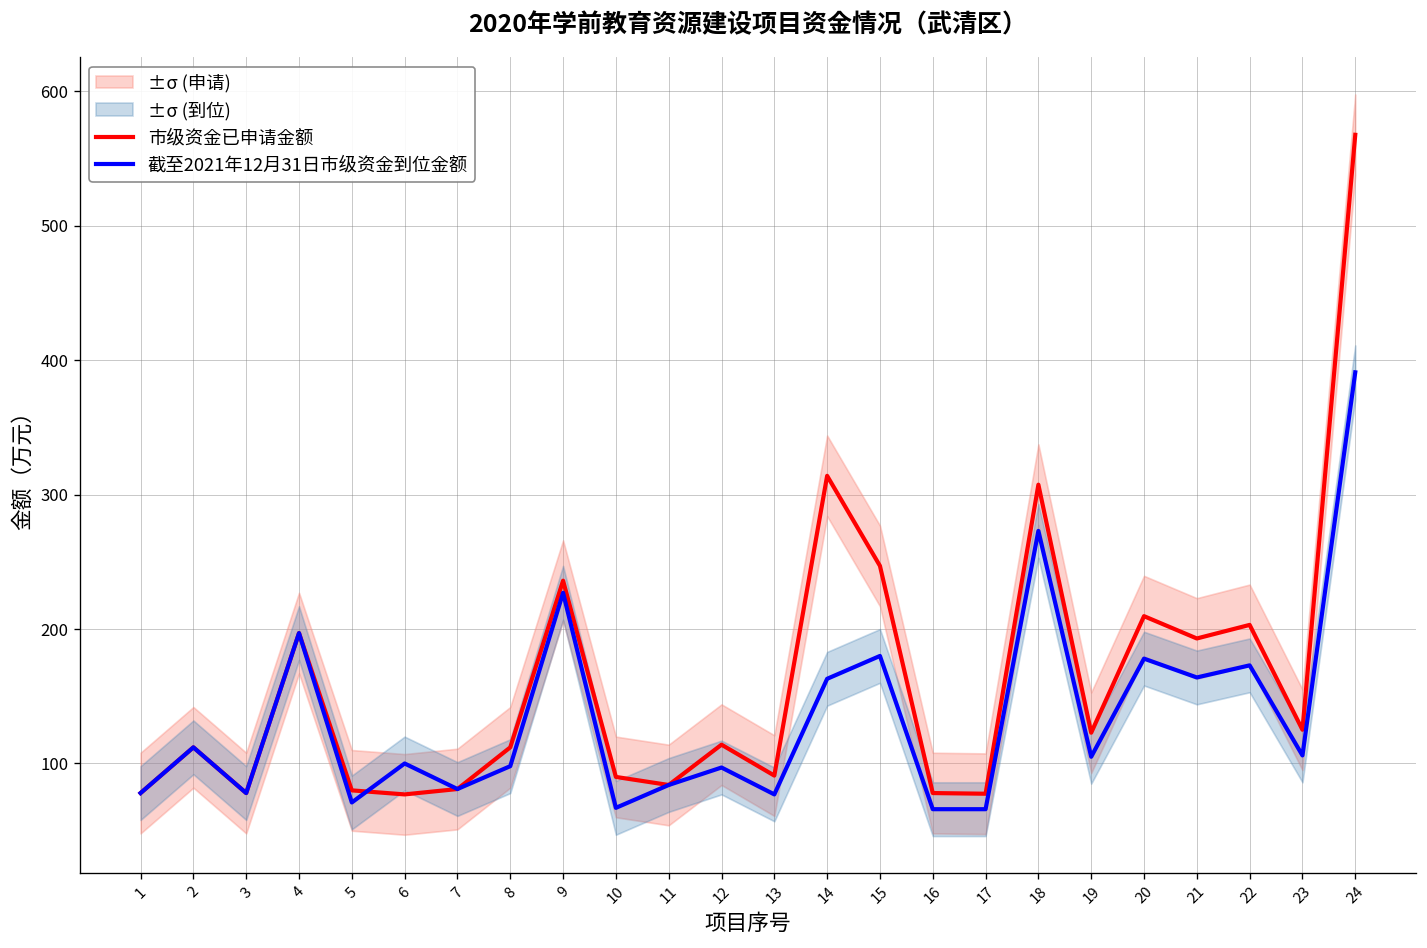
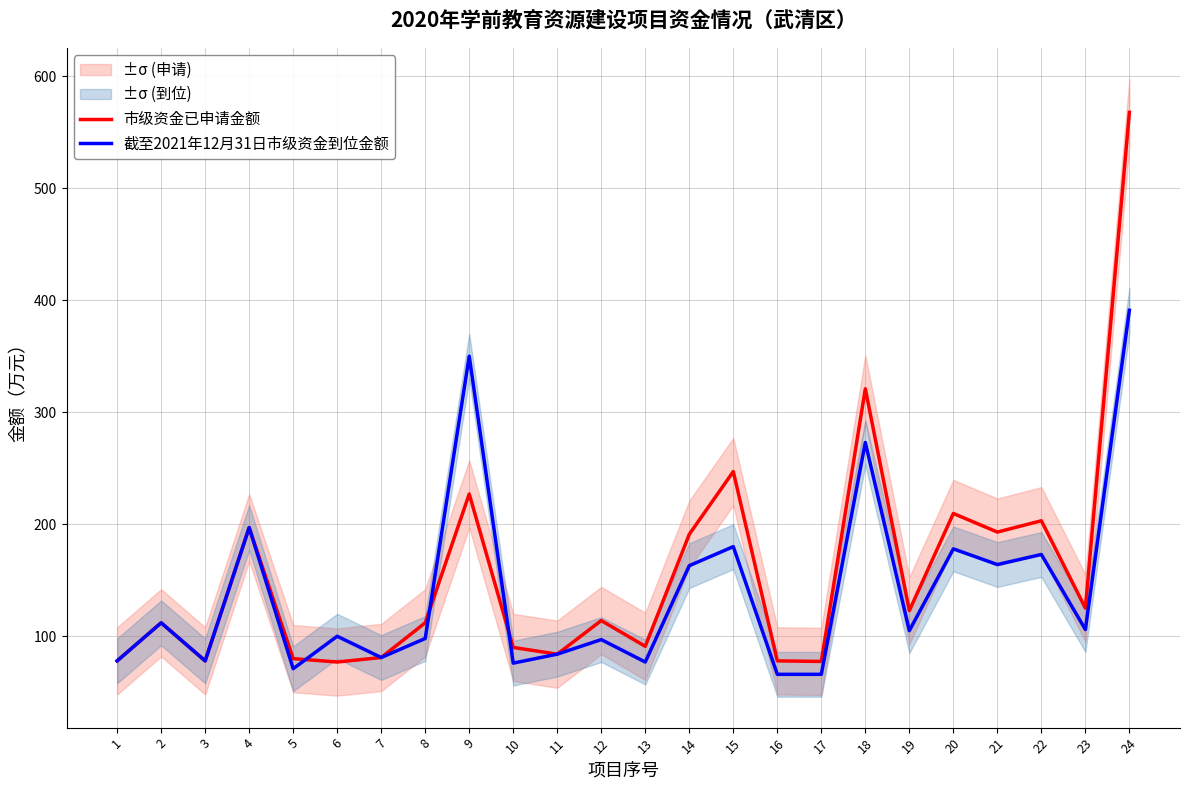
市级资金已申请金额, 9: 236 -> 227
截至2021年12月31日市级资金到位金额, 9: 227 -> 350
截至2021年12月31日市级资金到位金额, 10: 67 -> 76
市级资金已申请金额, 14: 314 -> 191
市级资金已申请金额, 18: 307 -> 321
